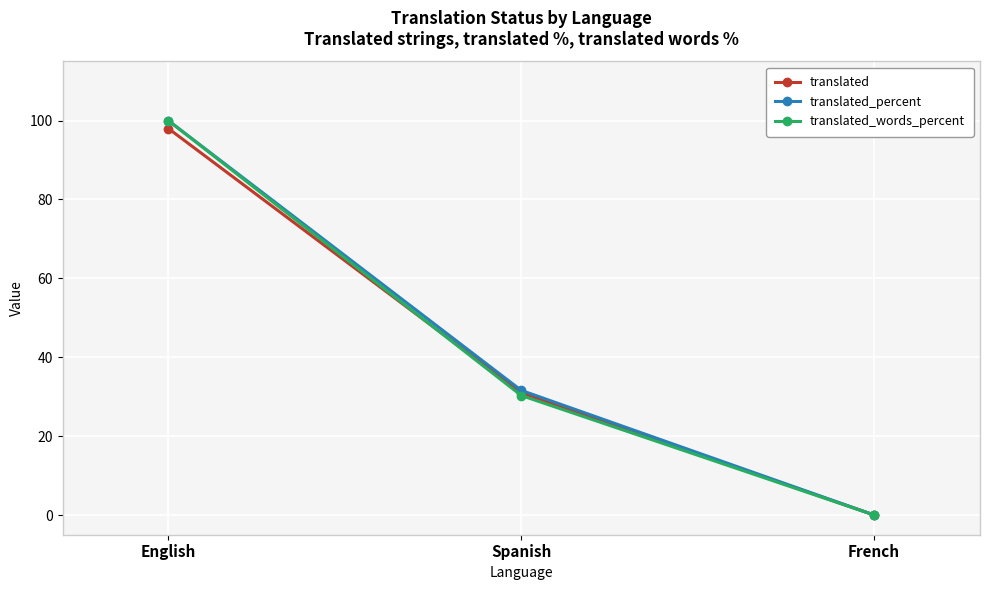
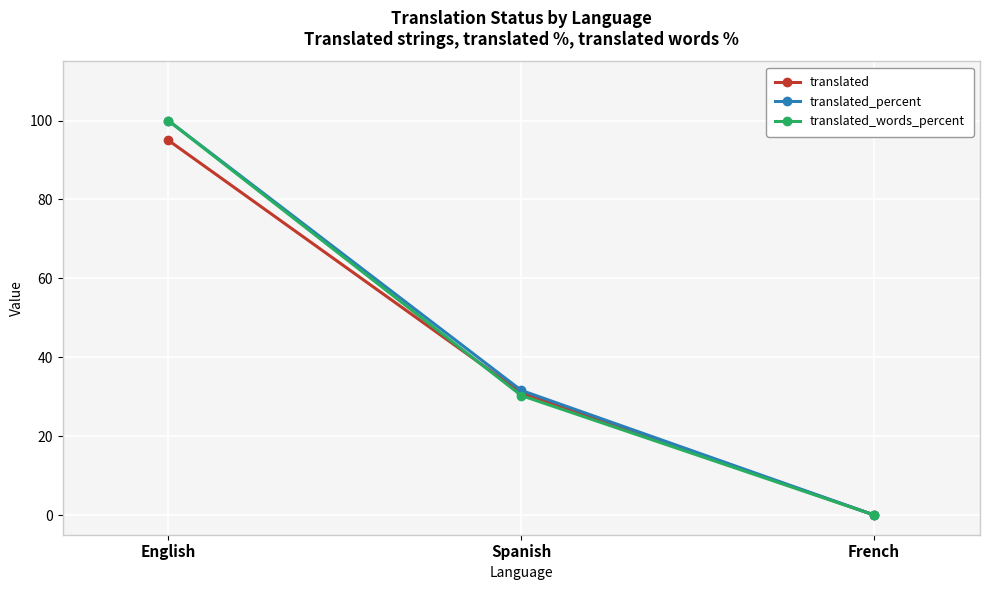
translated, English: 98 -> 95
